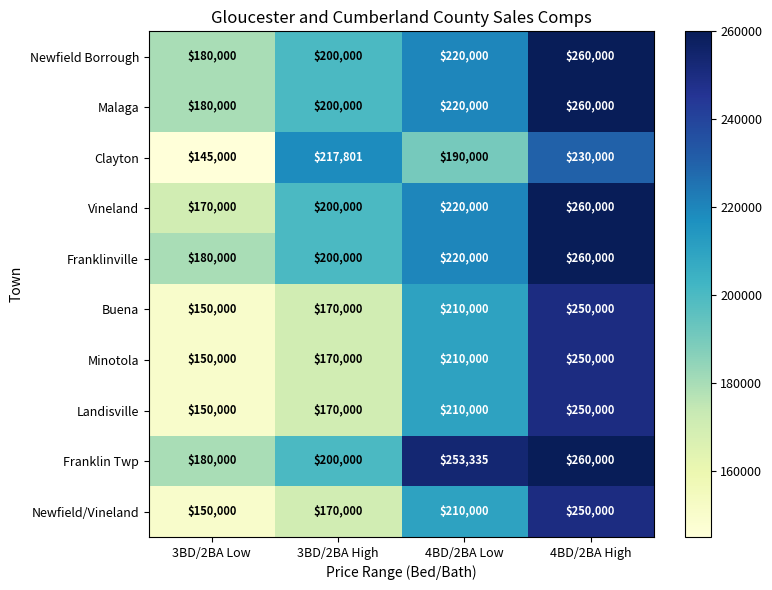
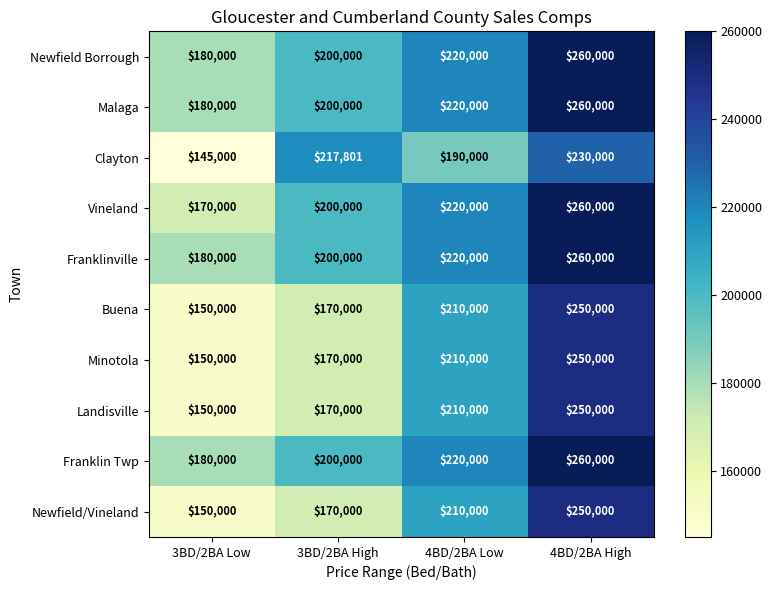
Franklin Twp, 4BD/2BA Low: $253,335 -> $220,000
